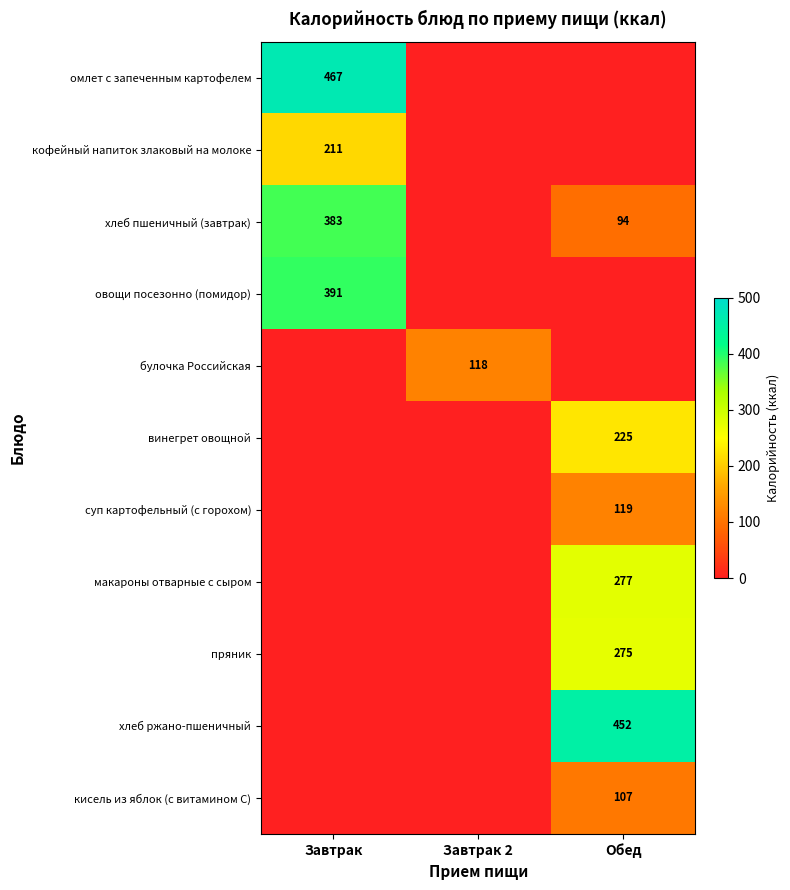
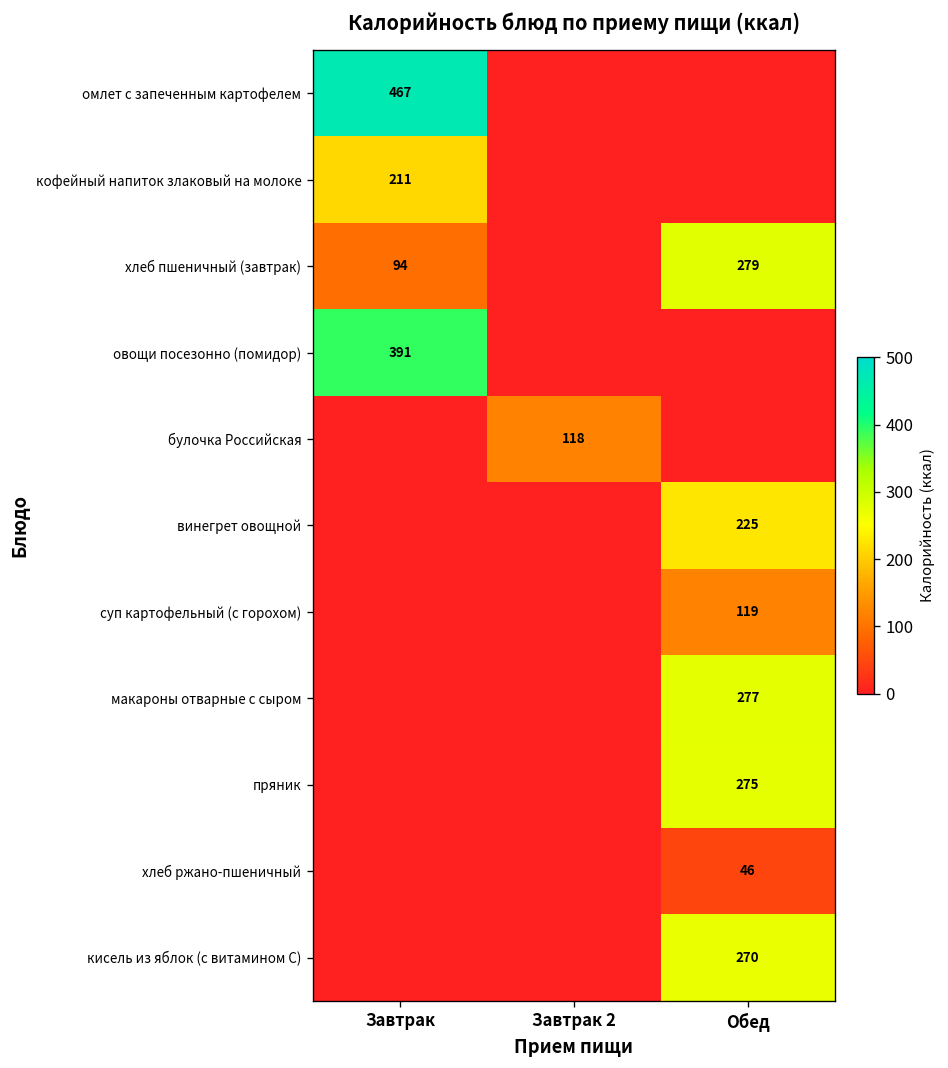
хлеб пшеничный (завтрак), Завтрак: 383 -> 94
хлеб пшеничный (завтрак), Обед: 94 -> 279
хлеб ржано-пшеничный, Обед: 452 -> 46
кисель из яблок (с витамином С), Обед: 107 -> 270
